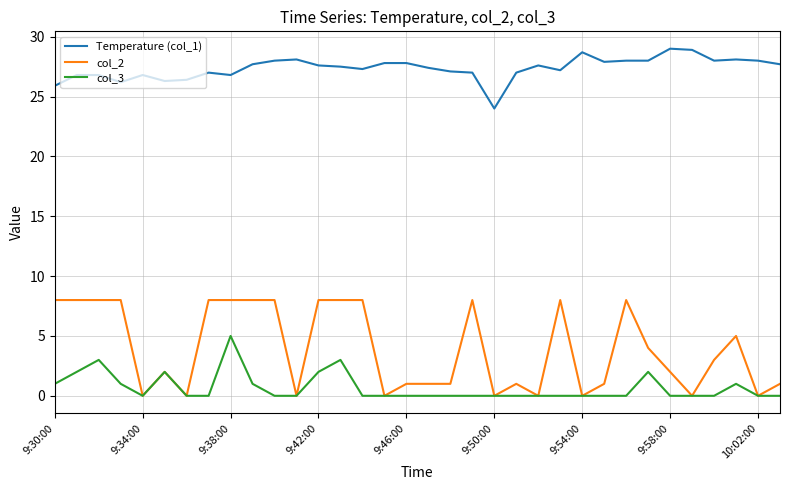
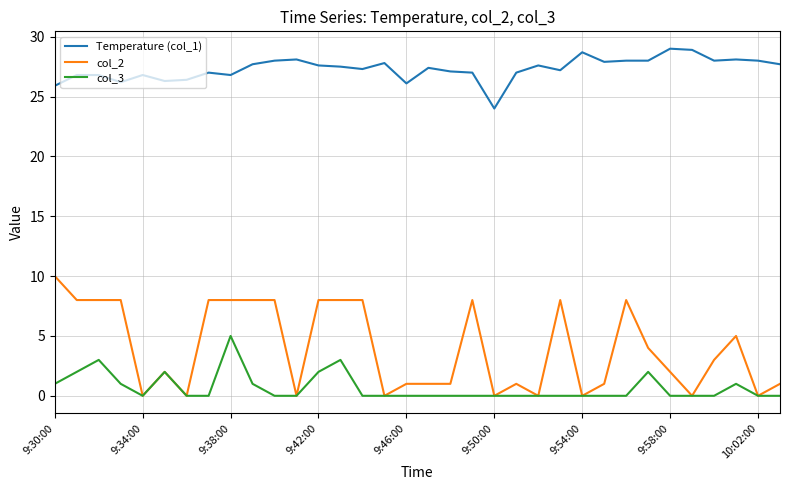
col_2, 9:30:00: 8 -> 10
Temperature (col_1), 9:46:00: 27.8 -> 26.1
